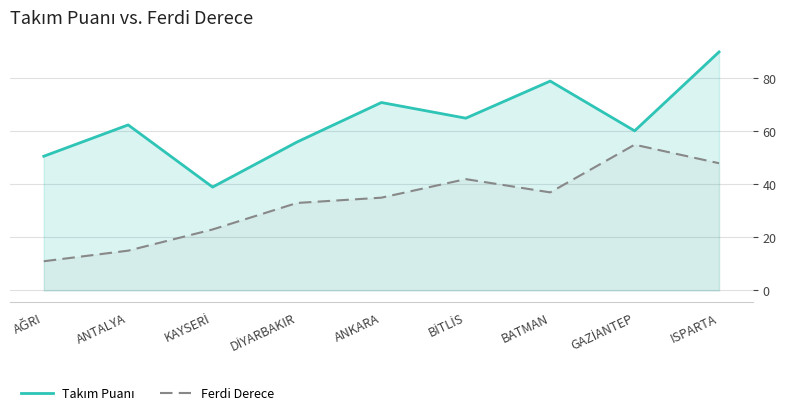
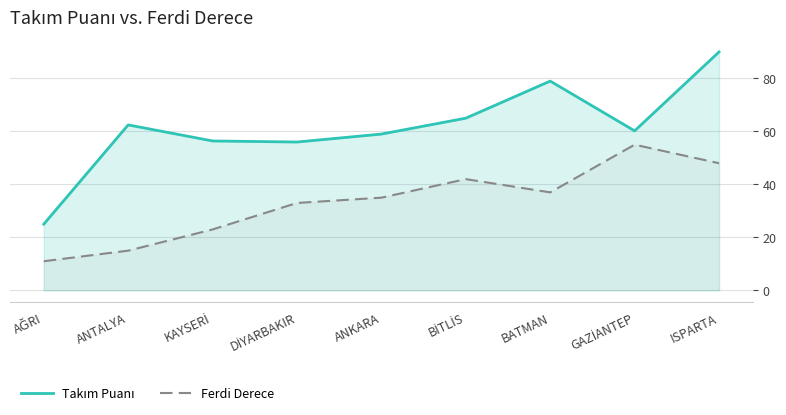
Takım Puanı, AĞRI: 51 -> 25
Takım Puanı, KAYSERİ: 39 -> 56
Takım Puanı, ANKARA: 71 -> 59
